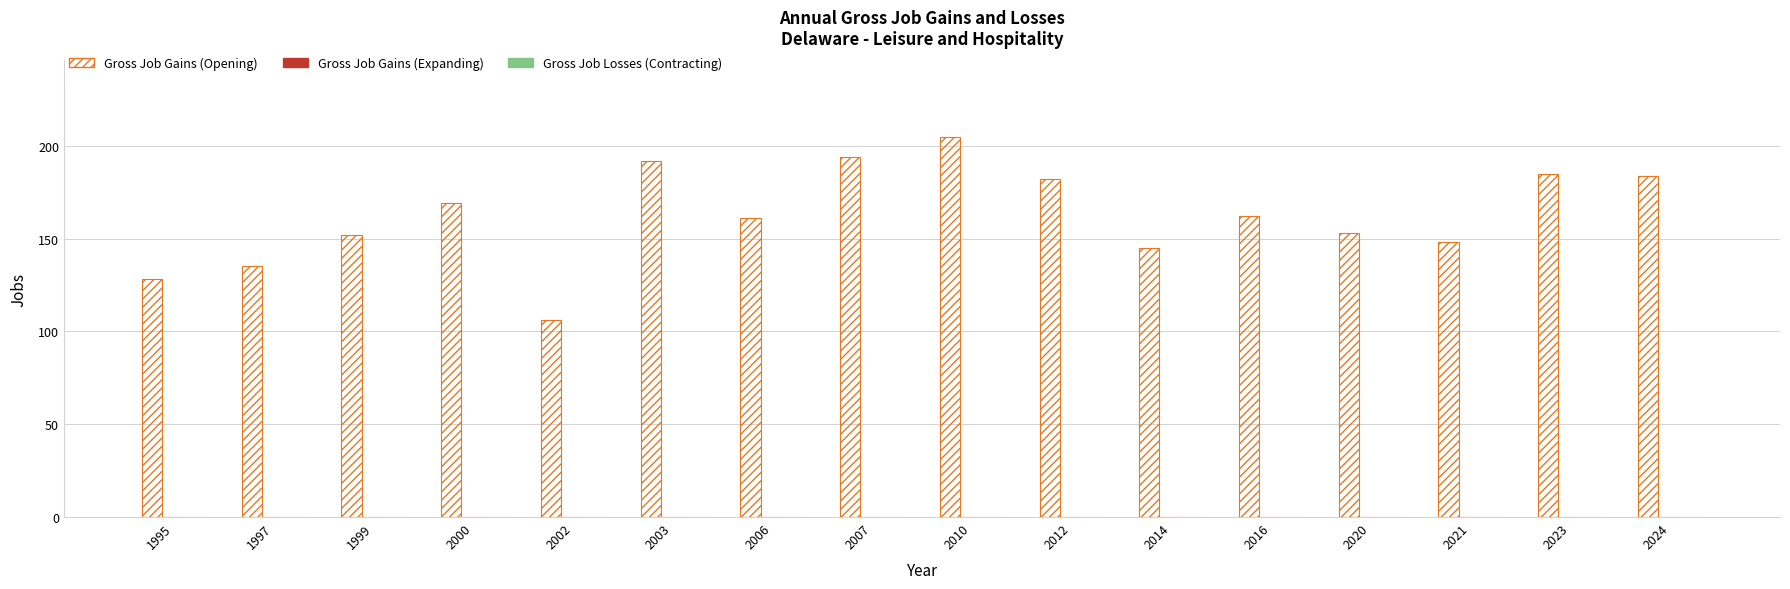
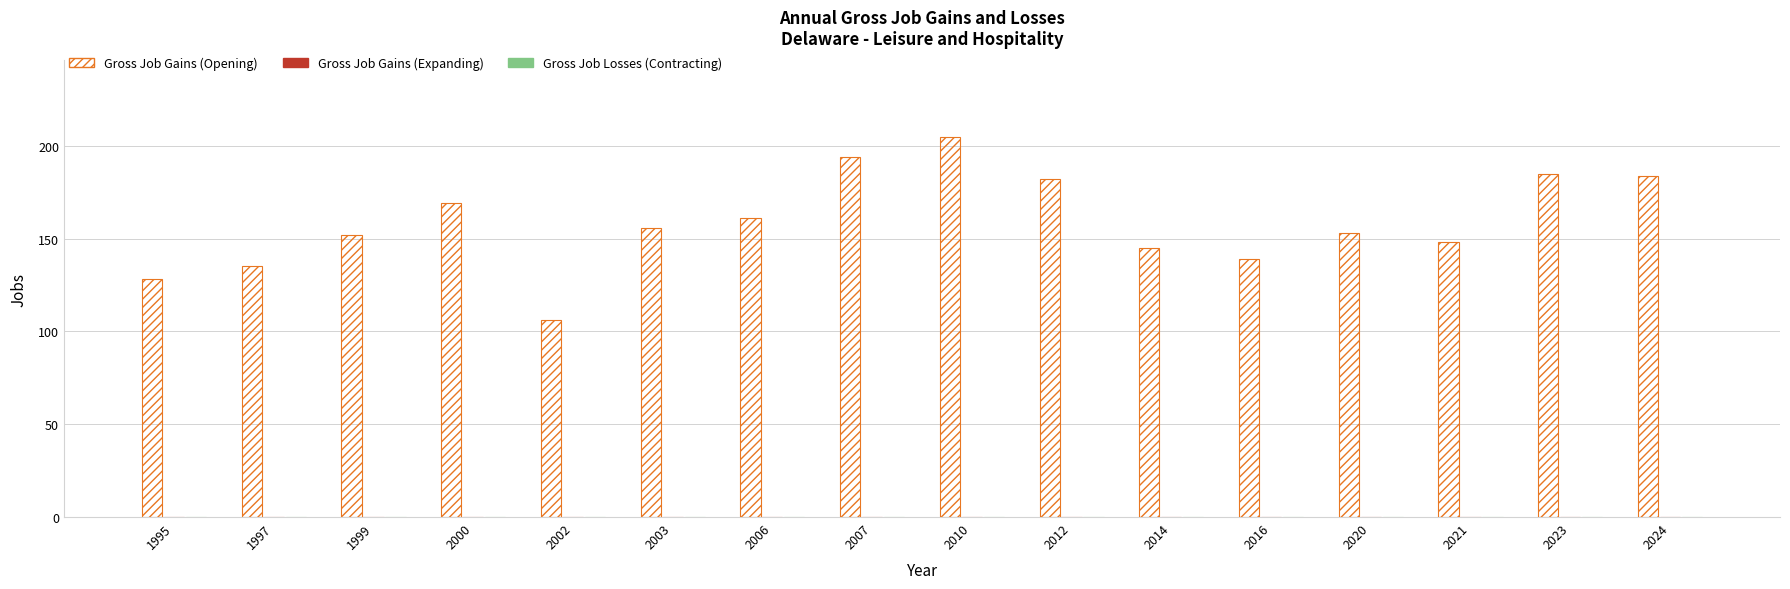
Gross Job Gains (Opening), 2003: 192 -> 156
Gross Job Gains (Opening), 2016: 162 -> 139
